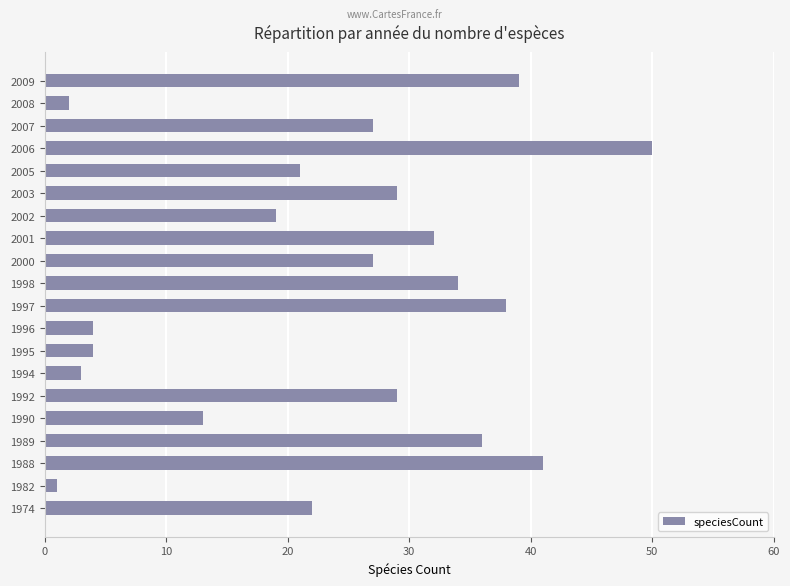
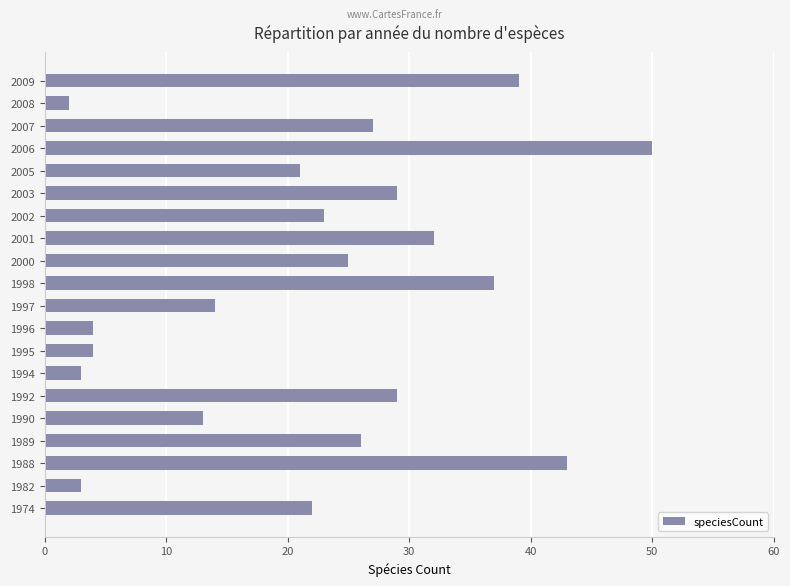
2002: 19 -> 23
2000: 27 -> 25
1998: 34 -> 37
1997: 38 -> 14
1989: 36 -> 26
1988: 41 -> 43
1982: 1 -> 3
